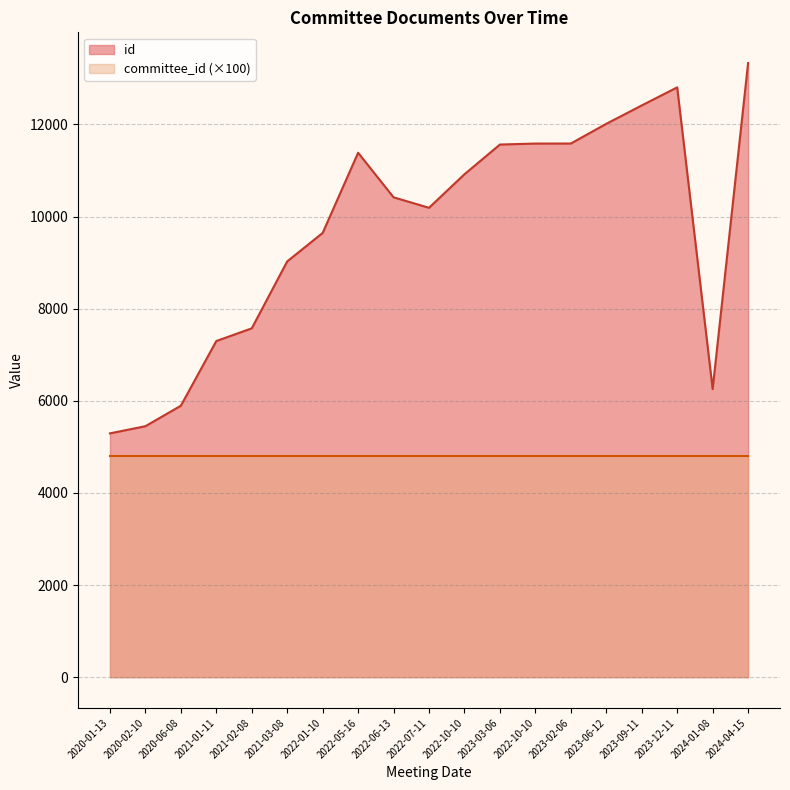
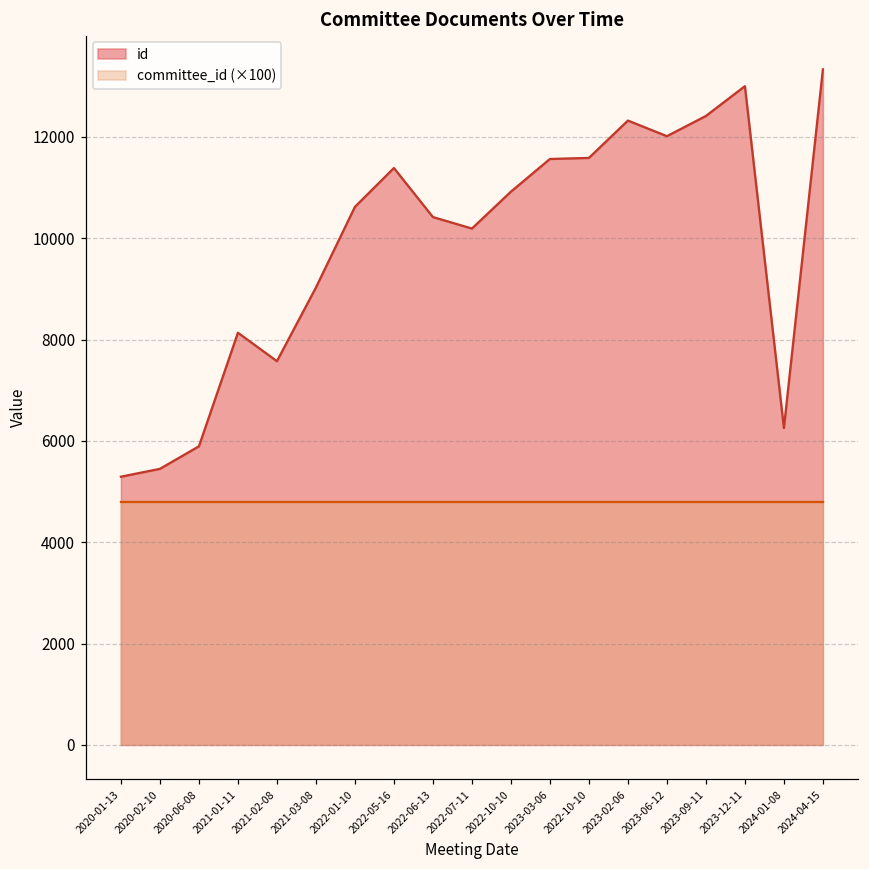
id, 2021-01-11: 7300 -> 8100
id, 2022-01-10: 9600 -> 10600
id, 2023-02-06: 11600 -> 12300
id, 2023-12-11: 12800 -> 13000
